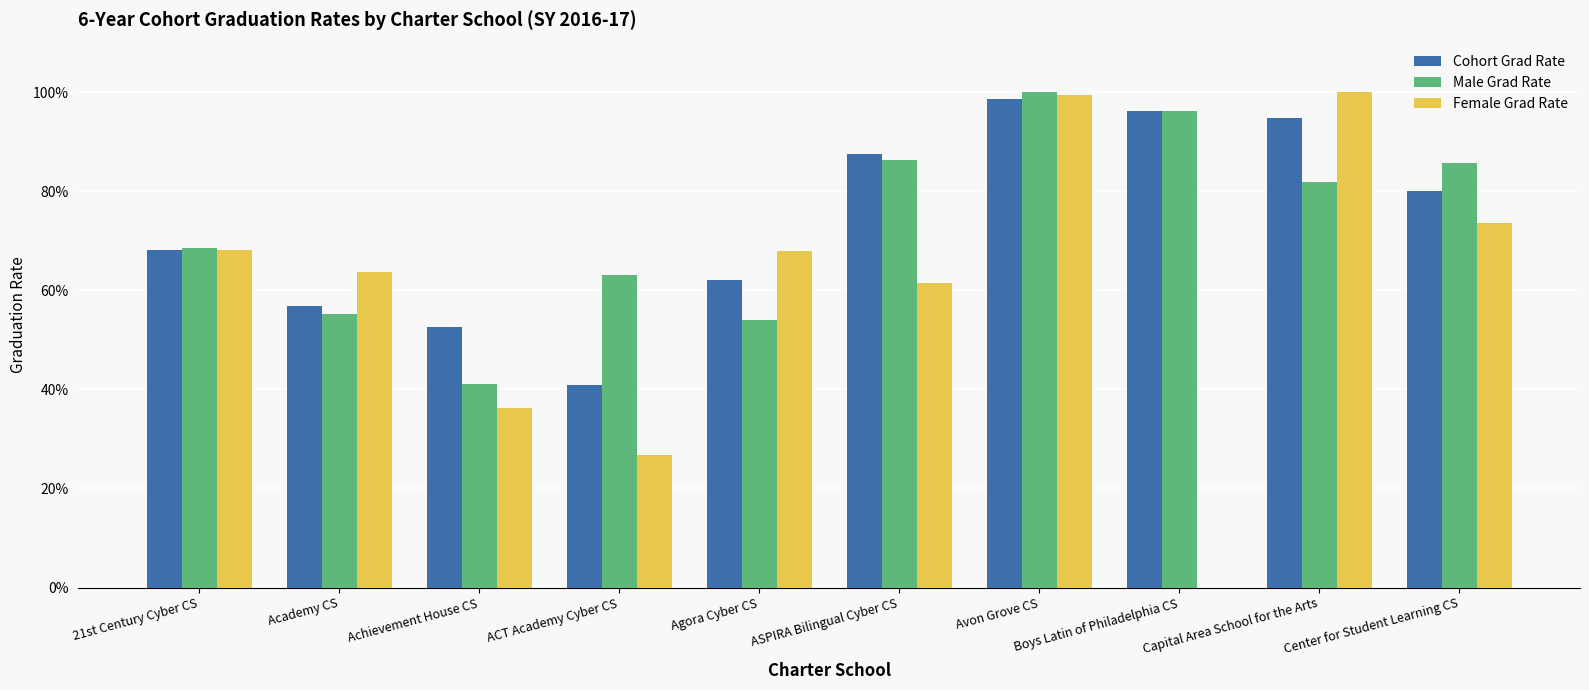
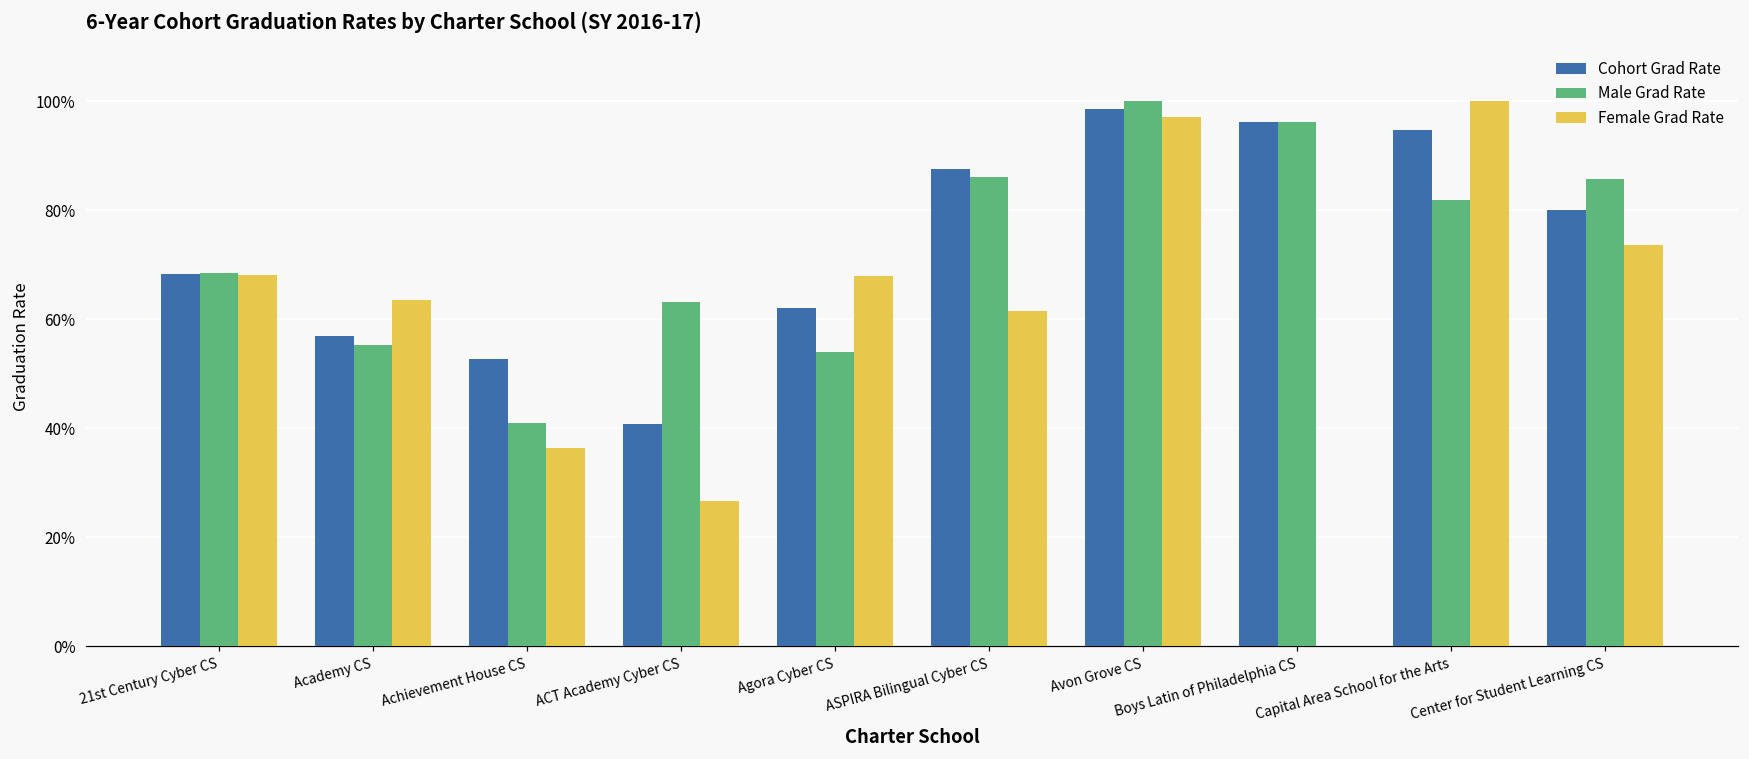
Female Grad Rate, Avon Grove CS: 99% -> 97%
